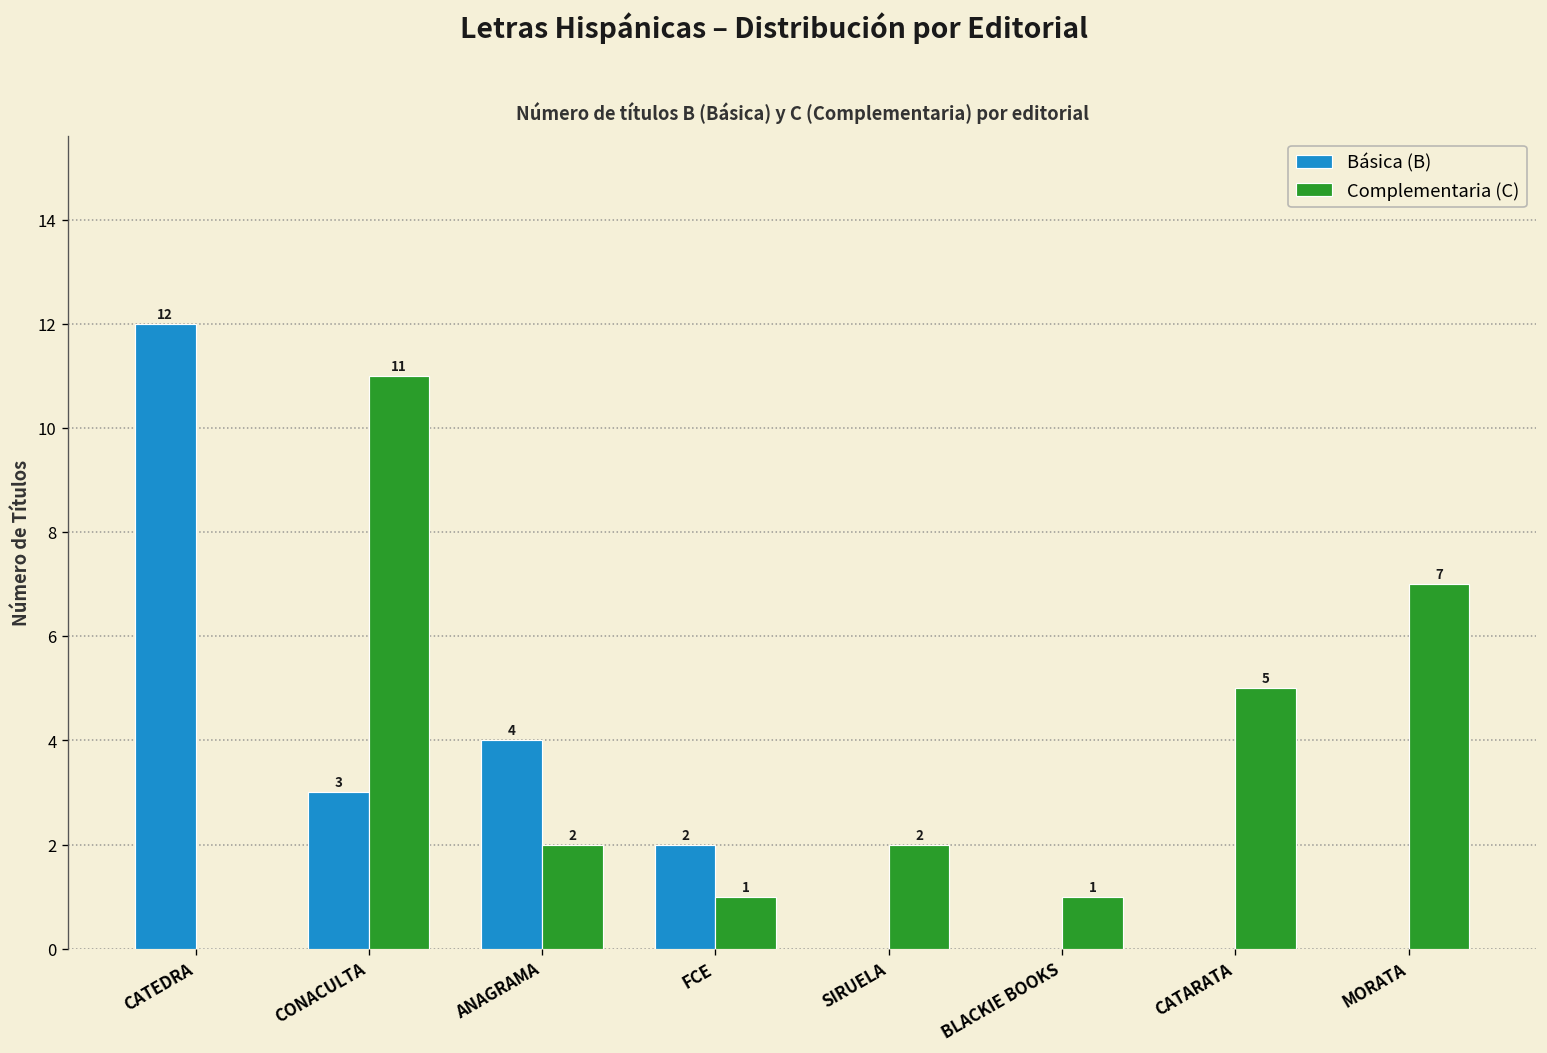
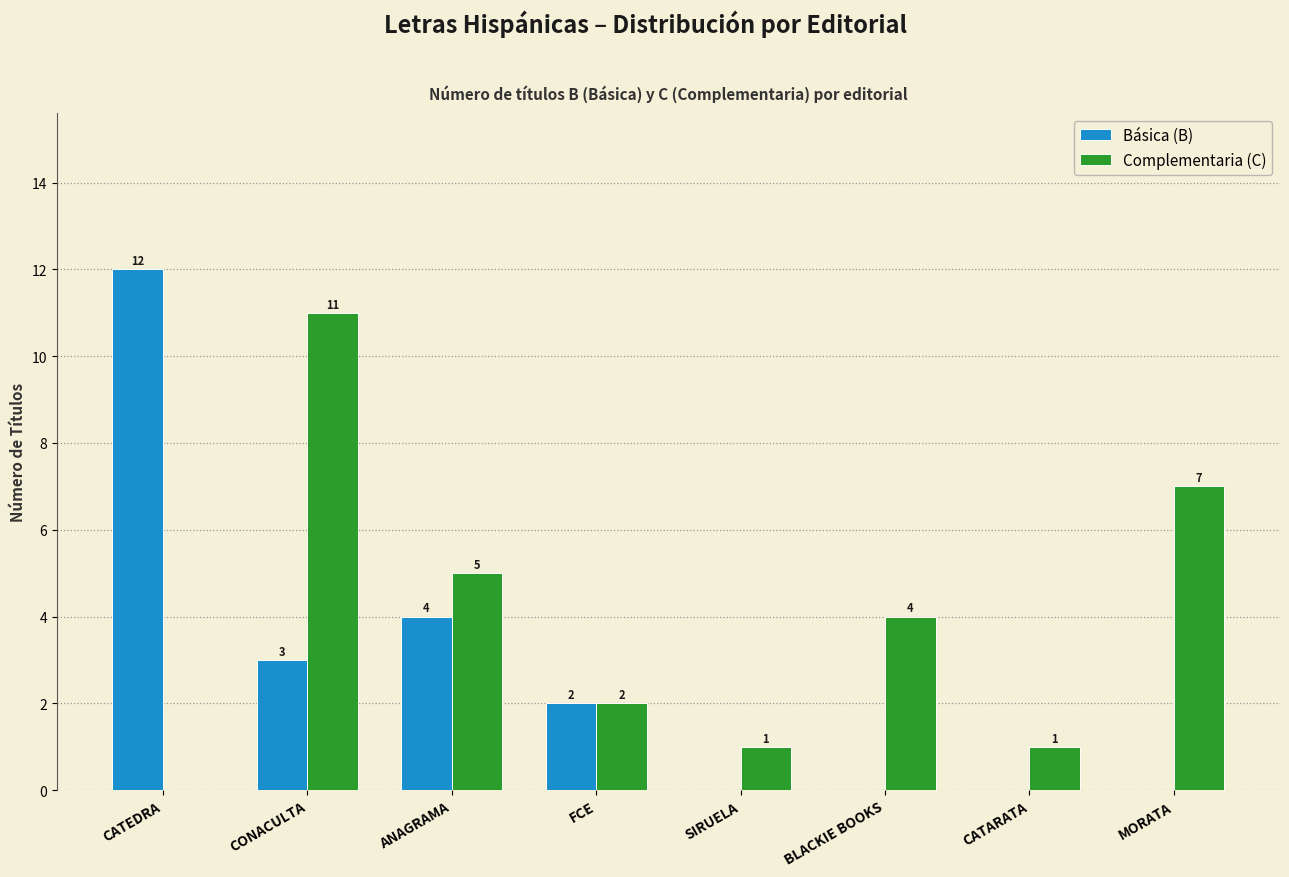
Complementaria (C), ANAGRAMA: 2 -> 5
Complementaria (C), FCE: 1 -> 2
Complementaria (C), SIRUELA: 2 -> 1
Complementaria (C), BLACKIE BOOKS: 1 -> 4
Complementaria (C), CATARATA: 5 -> 1
